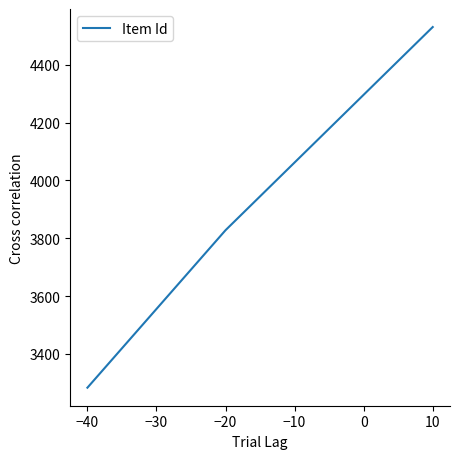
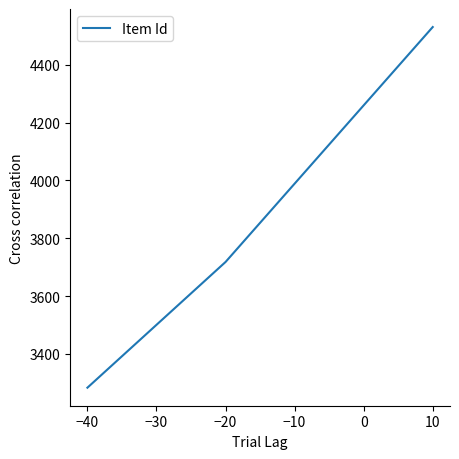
−20: 3830 -> 3720
